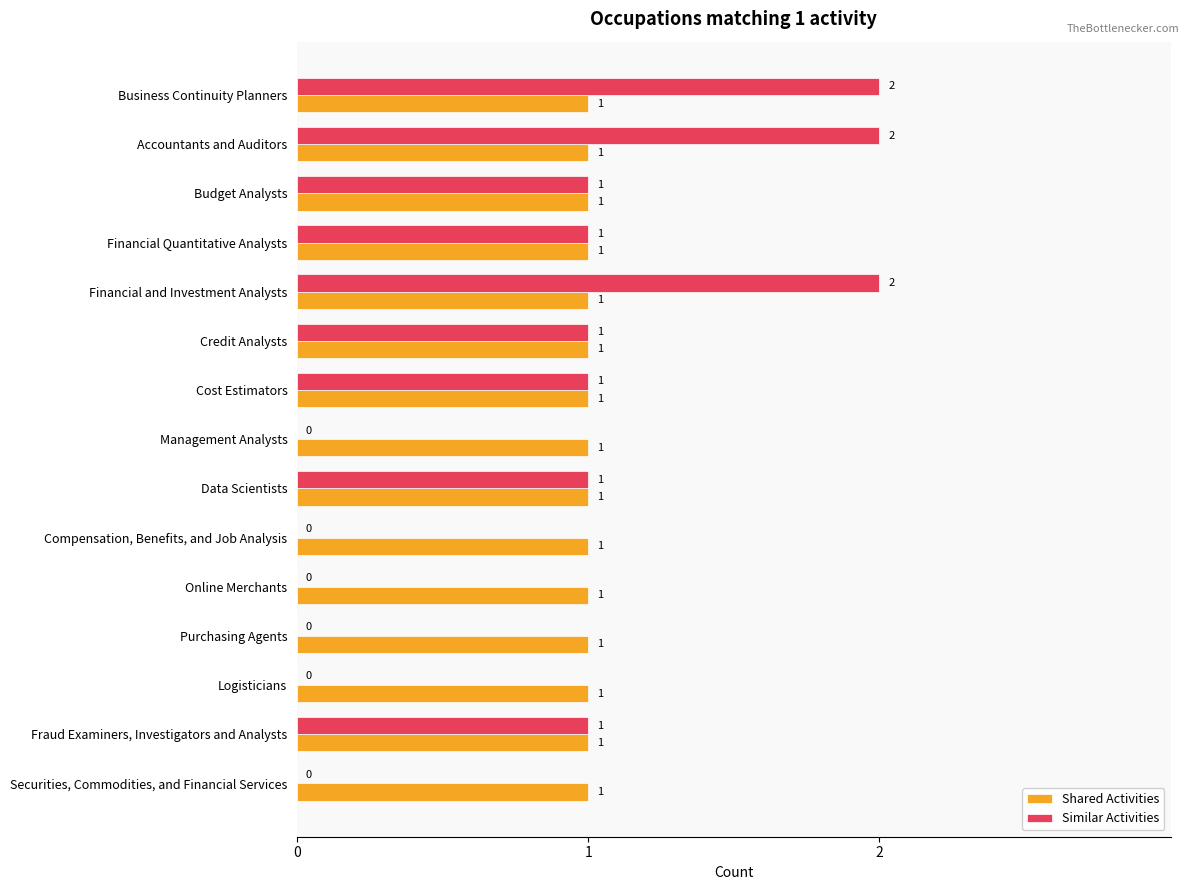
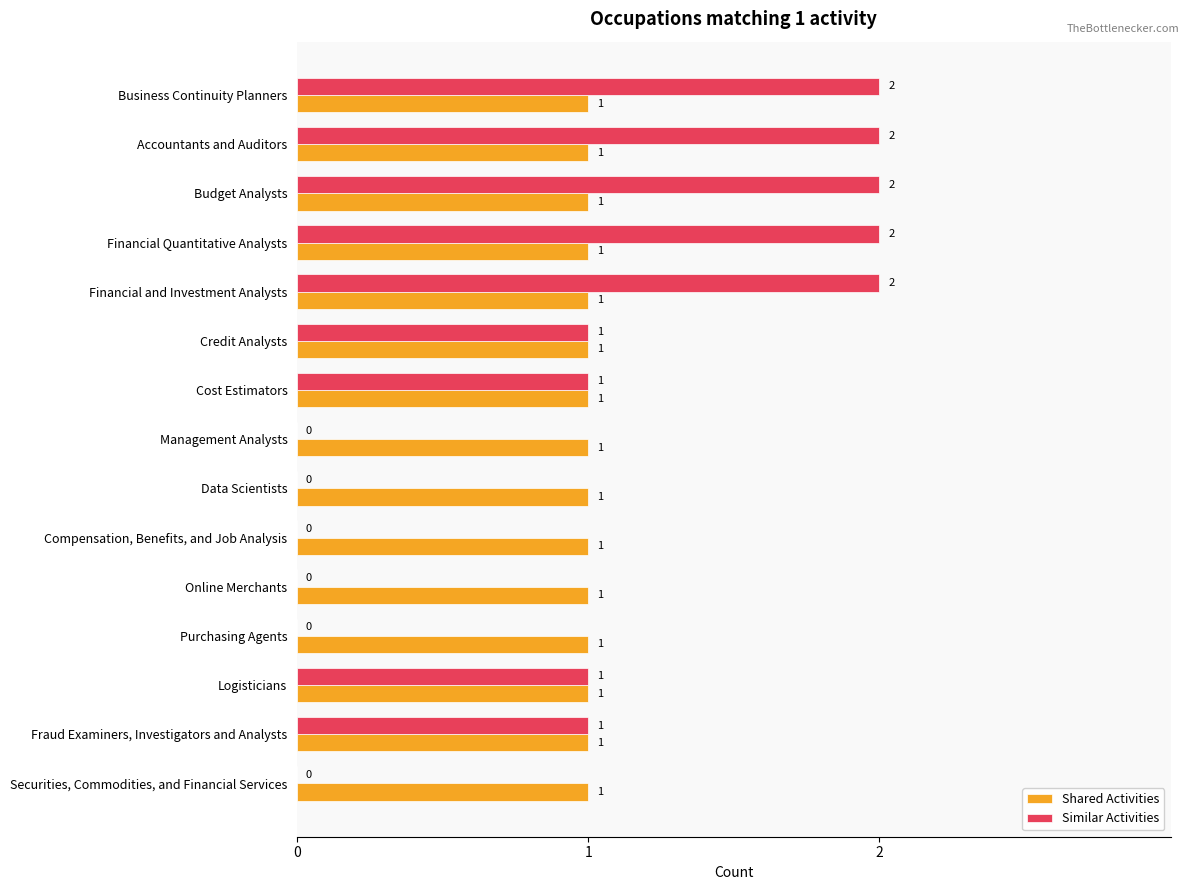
Similar Activities, Budget Analysts: 1 -> 2
Similar Activities, Financial Quantitative Analysts: 1 -> 2
Similar Activities, Data Scientists: 1 -> 0
Similar Activities, Logisticians: 0 -> 1
